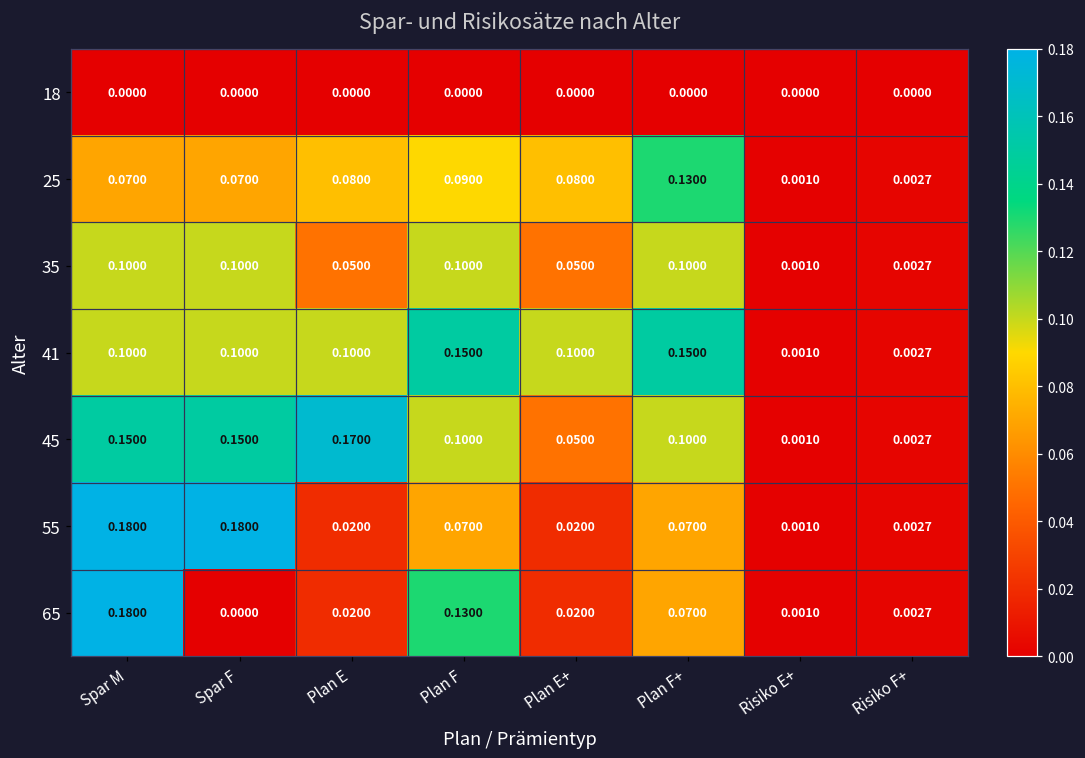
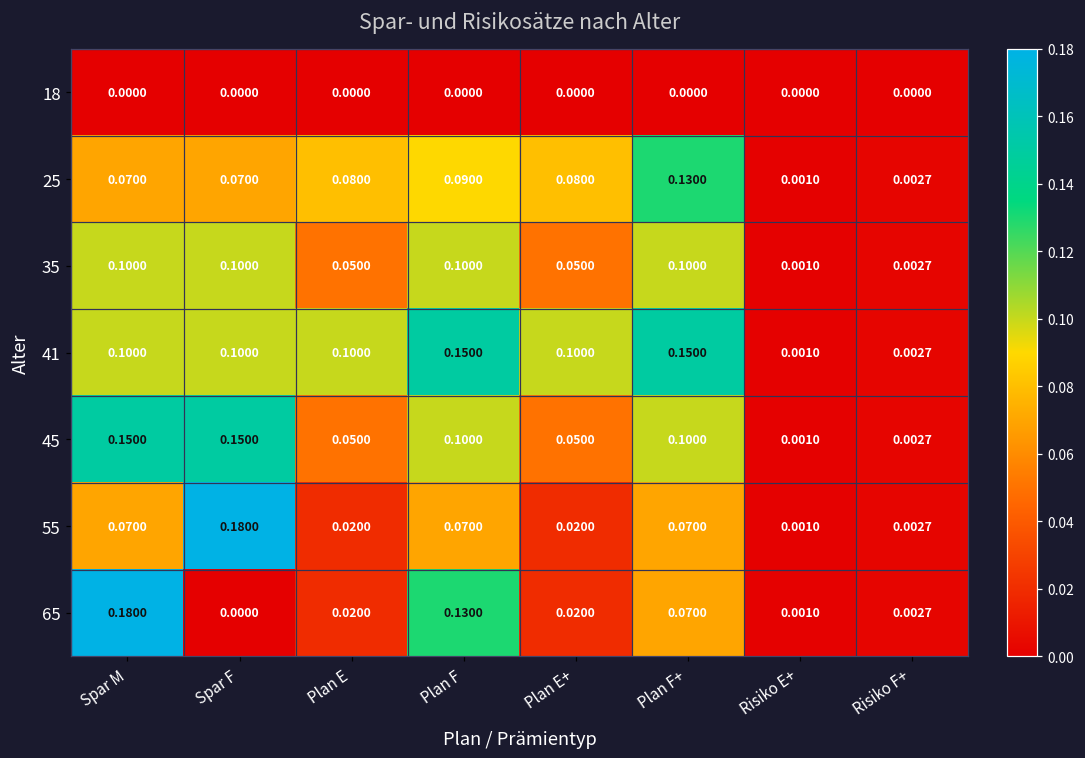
45, Plan E: 0.1700 -> 0.0500
55, Spar M: 0.1800 -> 0.0700
